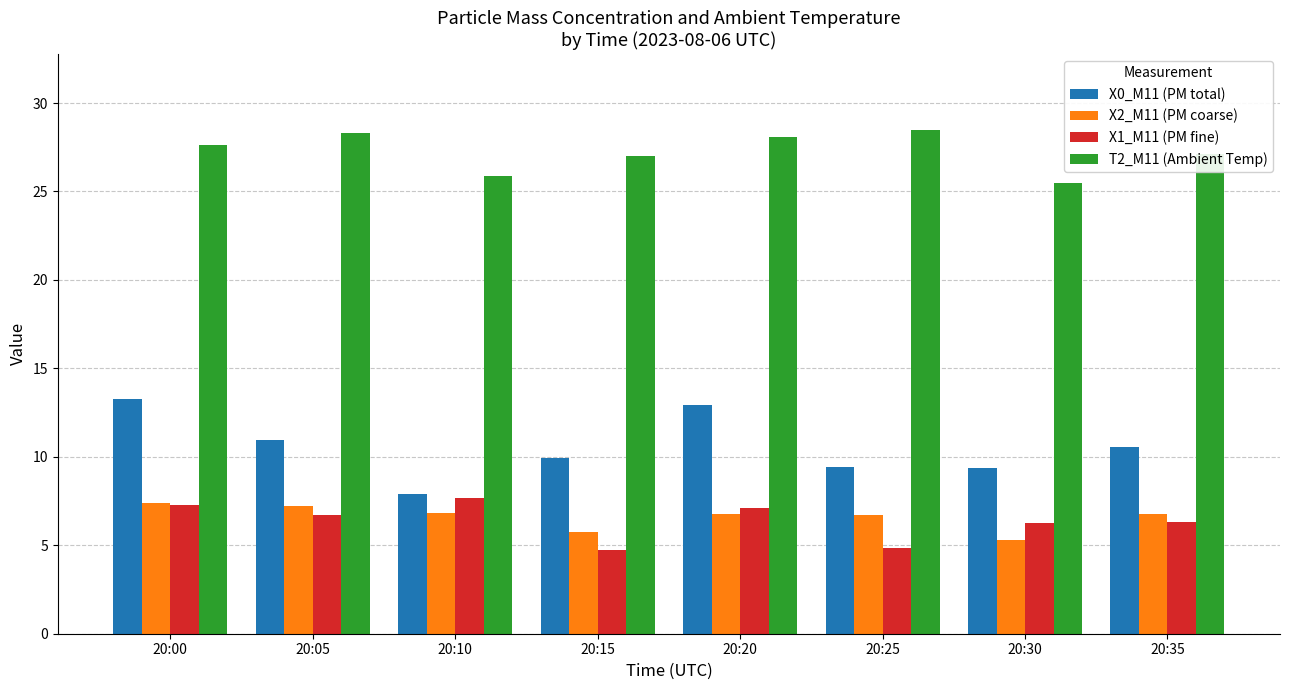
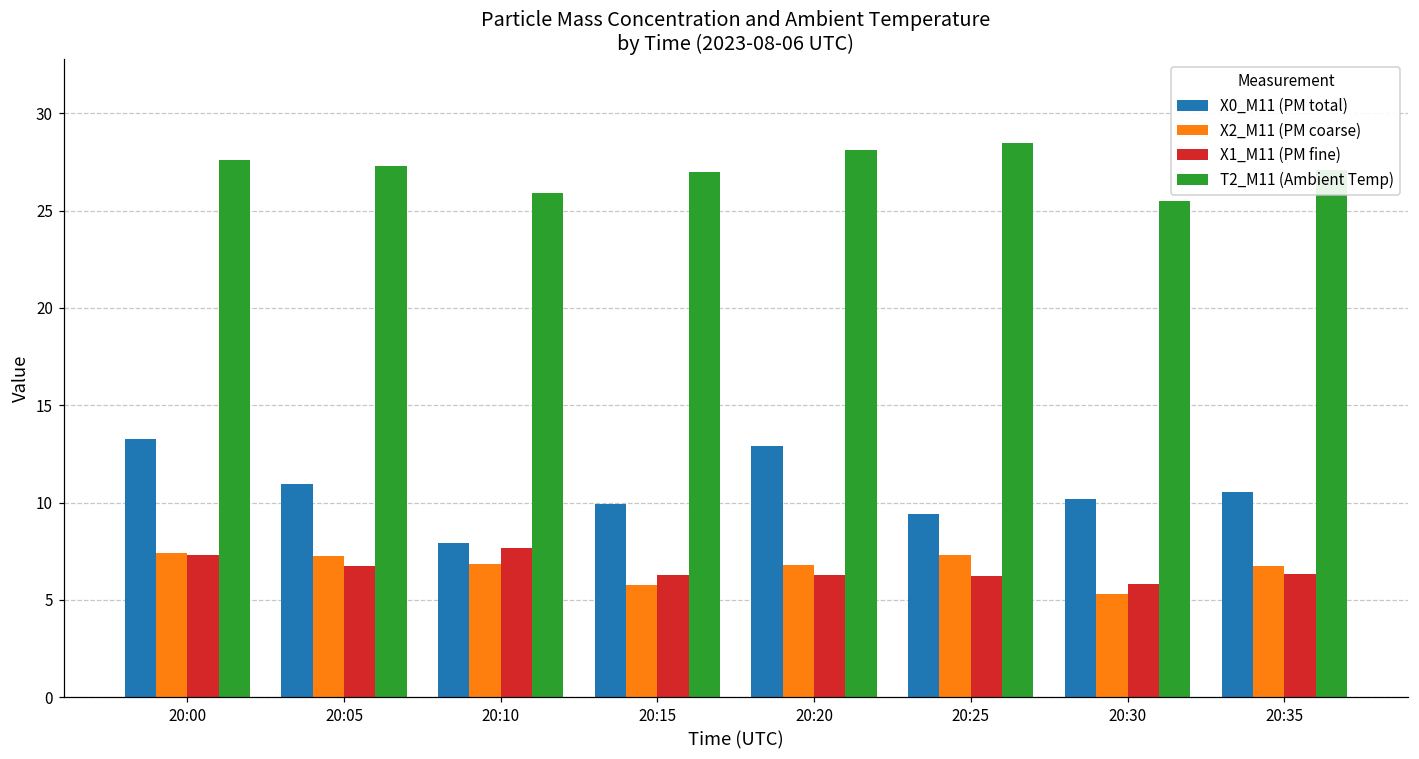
T2_M11 (Ambient Temp), 20:05: 28.3 -> 27.3
X1_M11 (PM fine), 20:15: 4.8 -> 6.3
X1_M11 (PM fine), 20:20: 7.1 -> 6.3
X2_M11 (PM coarse), 20:25: 6.7 -> 7.3
X1_M11 (PM fine), 20:25: 4.9 -> 6.2
X0_M11 (PM total), 20:30: 9.4 -> 10.2
X1_M11 (PM fine), 20:30: 6.3 -> 5.8
